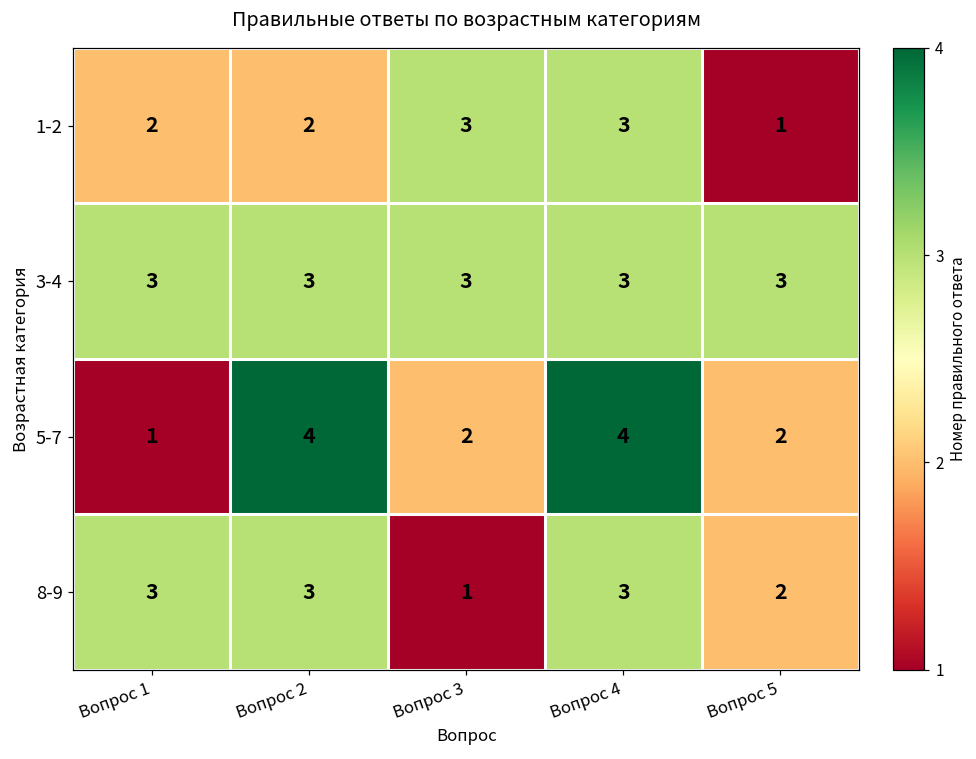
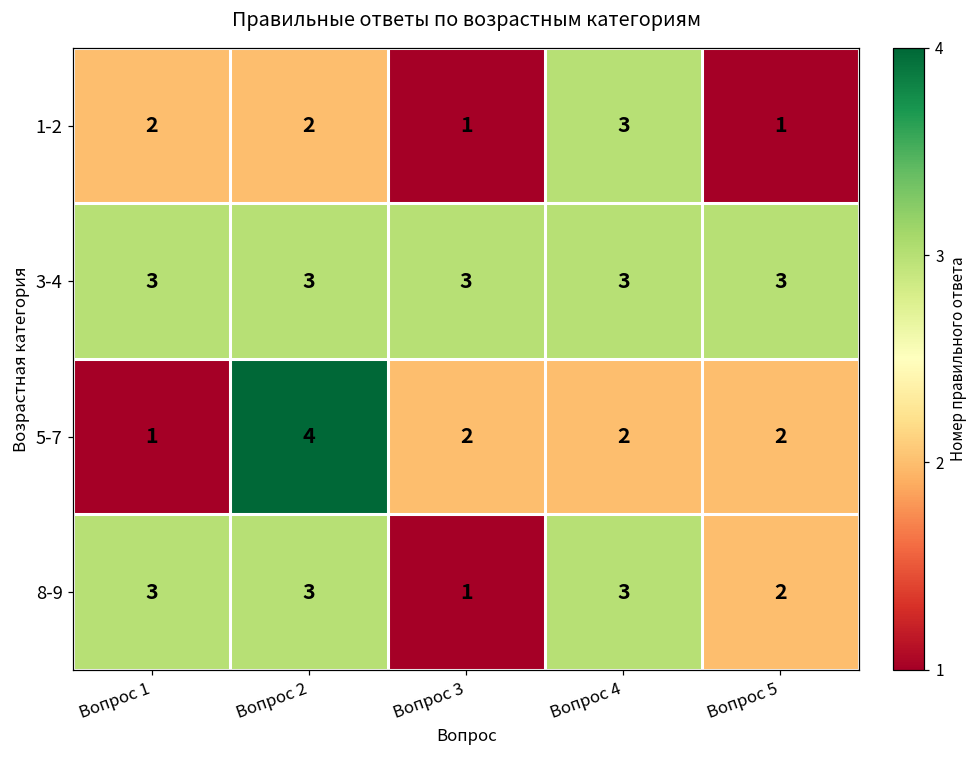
1-2, Вопрос 3: 3 -> 1
5-7, Вопрос 4: 4 -> 2
